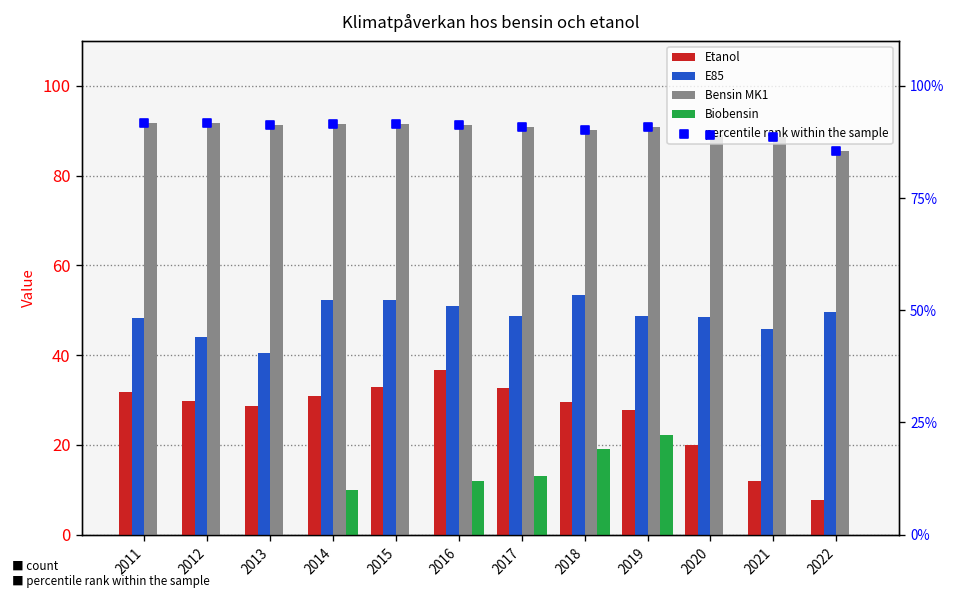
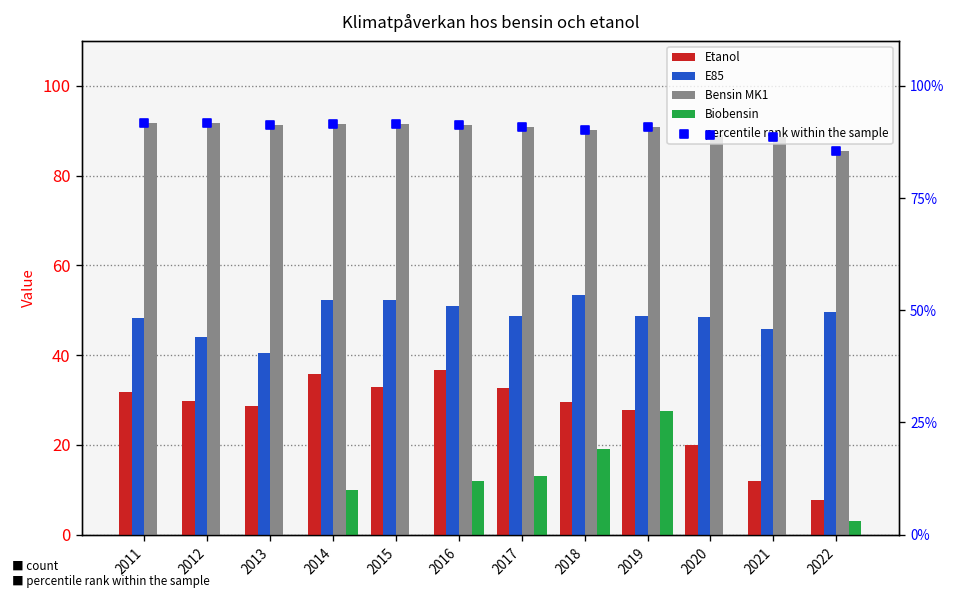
Etanol, 2014: 31 -> 36
Biobensin, 2019: 22 -> 28
Biobensin, 2022: 0 -> 3
